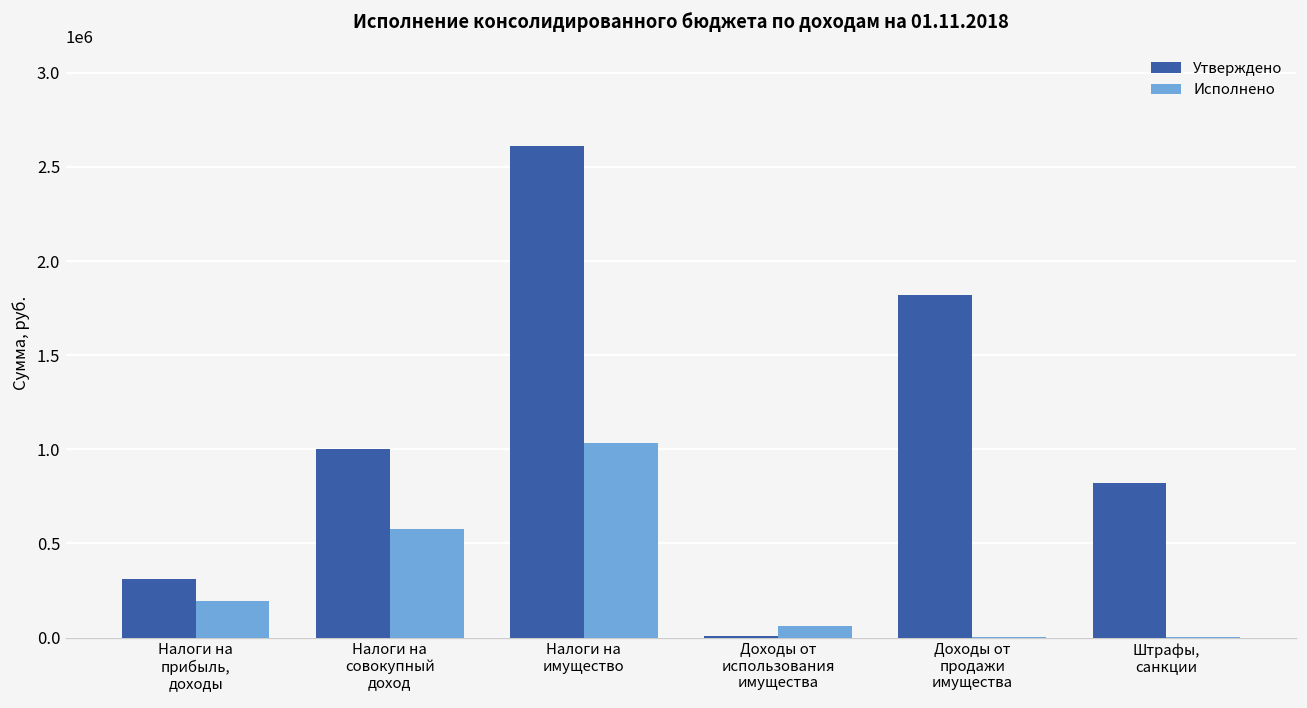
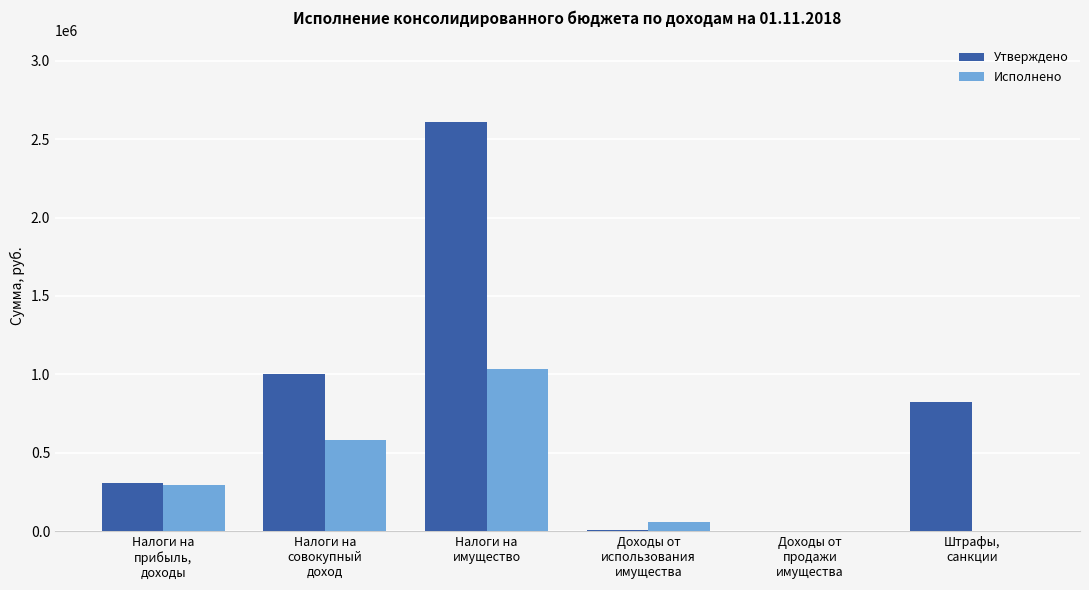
Исполнено, Налоги на прибыль, доходы: 200000 -> 290000
Утверждено, Доходы от продажи имущества: 1820000 -> 0
